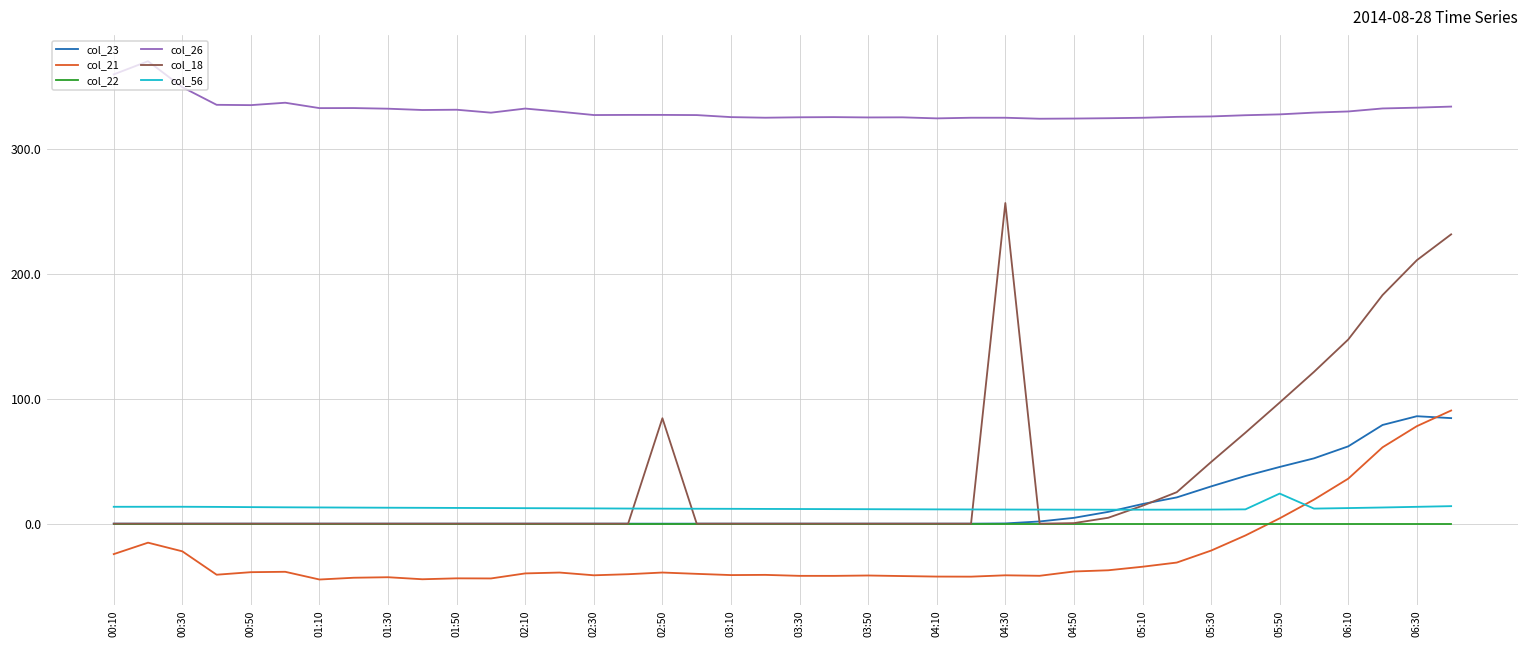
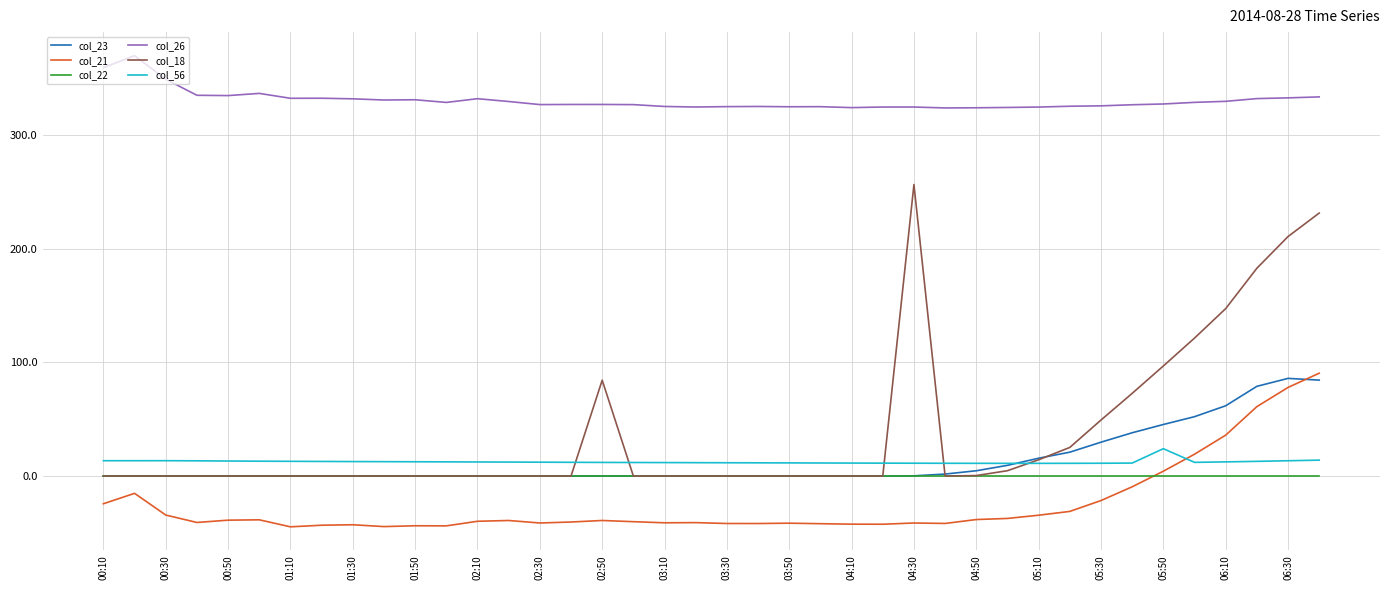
col_21, 00:30: -22 -> -34
